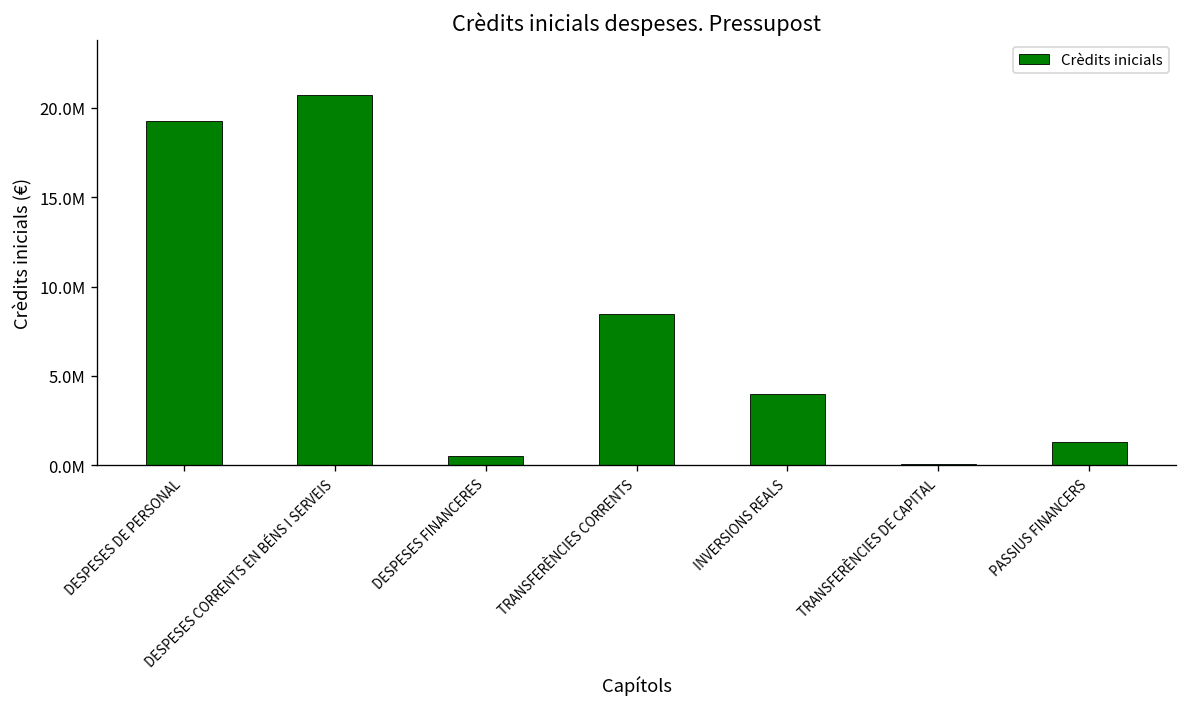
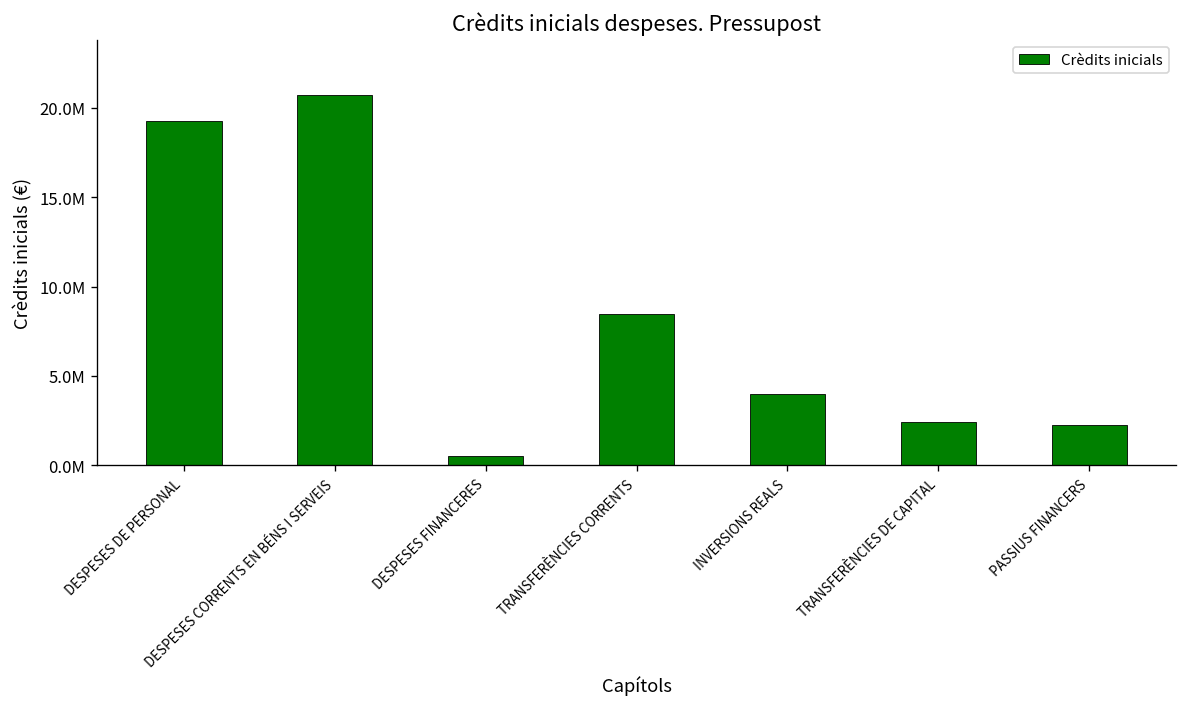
TRANSFERÈNCIES DE CAPITAL: 100000 -> 2400000
PASSIUS FINANCERS: 1300000 -> 2300000
